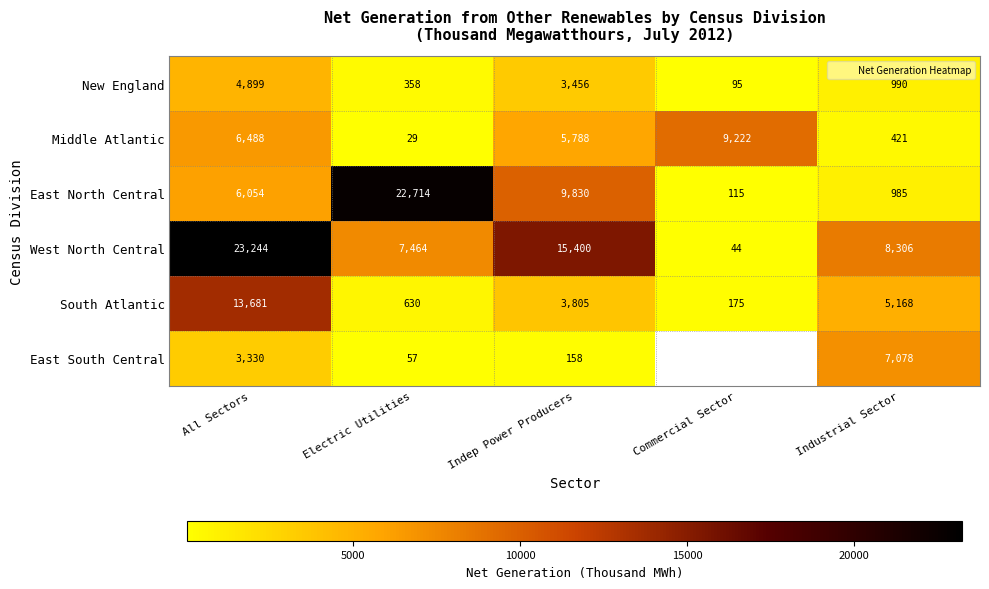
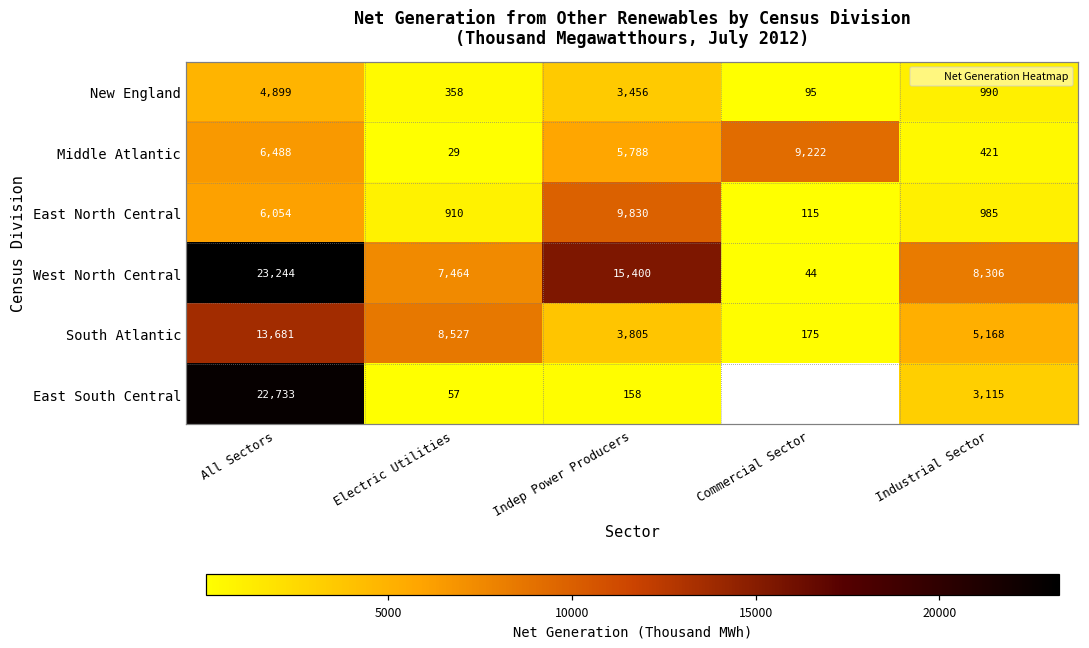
East North Central, Electric Utilities: 22,714 -> 910
South Atlantic, Electric Utilities: 630 -> 8,527
East South Central, All Sectors: 3,330 -> 22,733
East South Central, Industrial Sector: 7,078 -> 3,115
